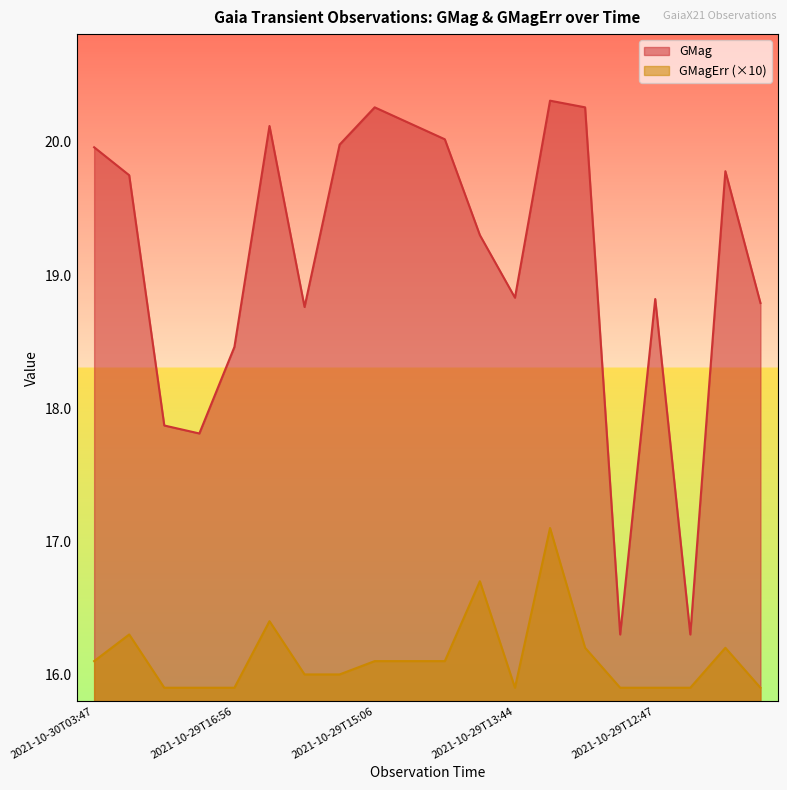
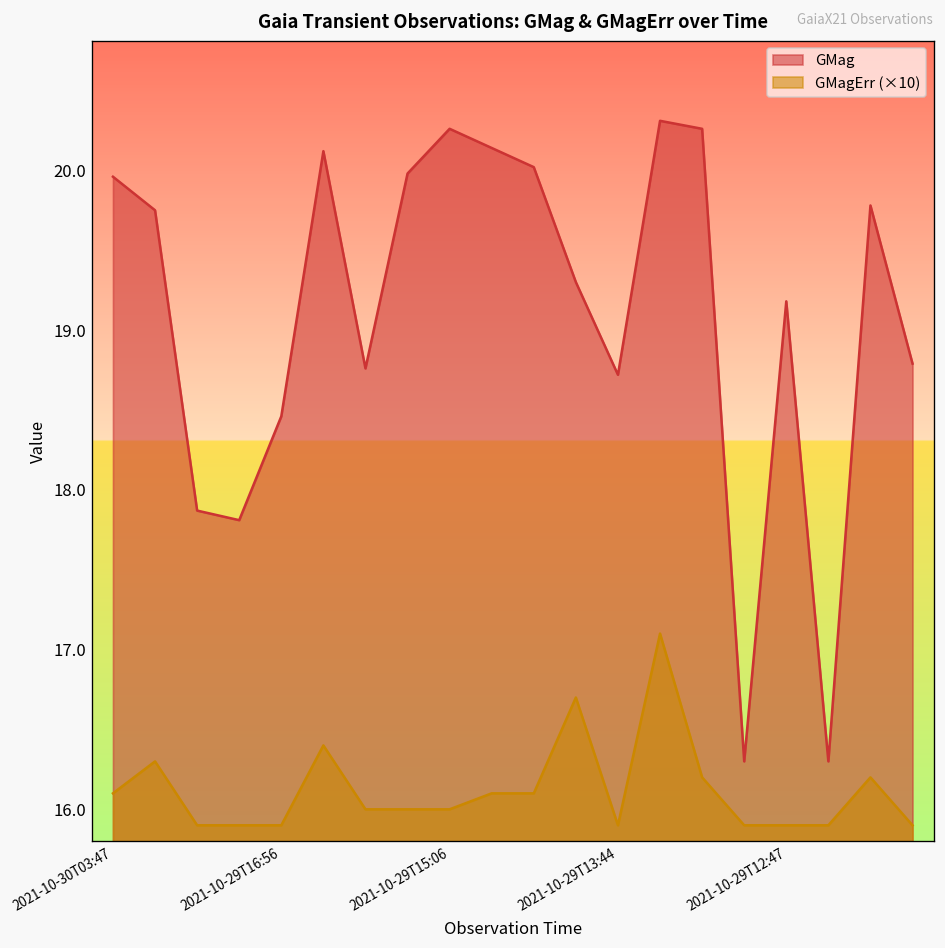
GMagErr (×10), 2021-10-29T15:06: 16.10 -> 16.00
GMag, 2021-10-29T13:44: 18.83 -> 18.72
GMag, 2021-10-29T12:47: 18.82 -> 19.18
